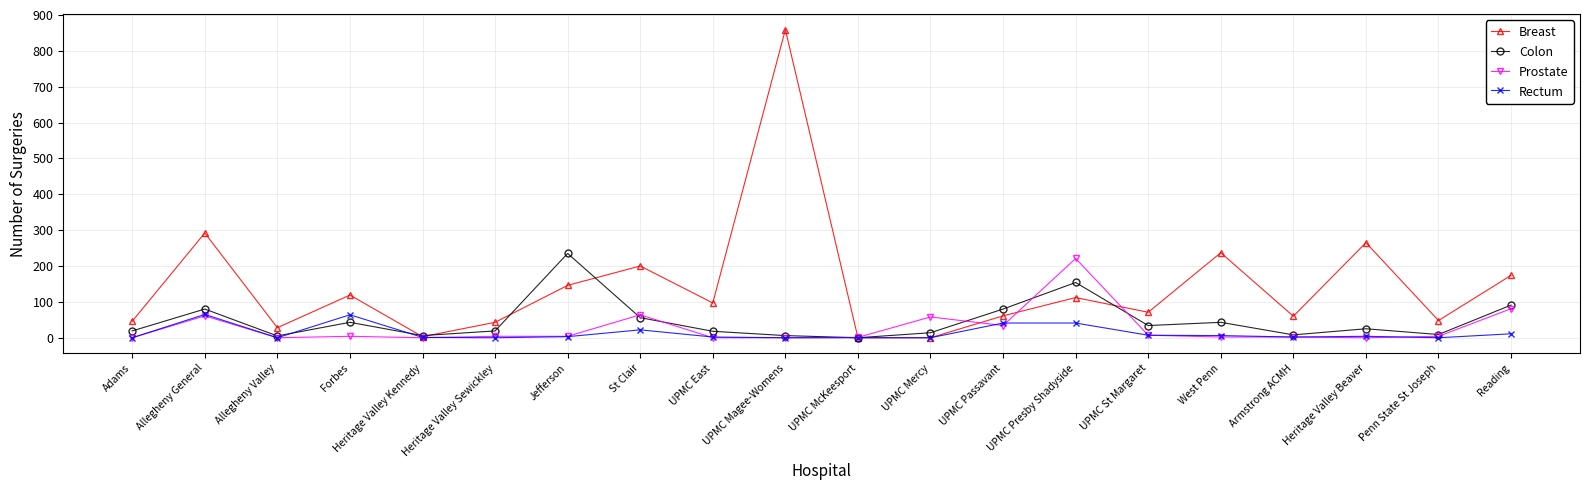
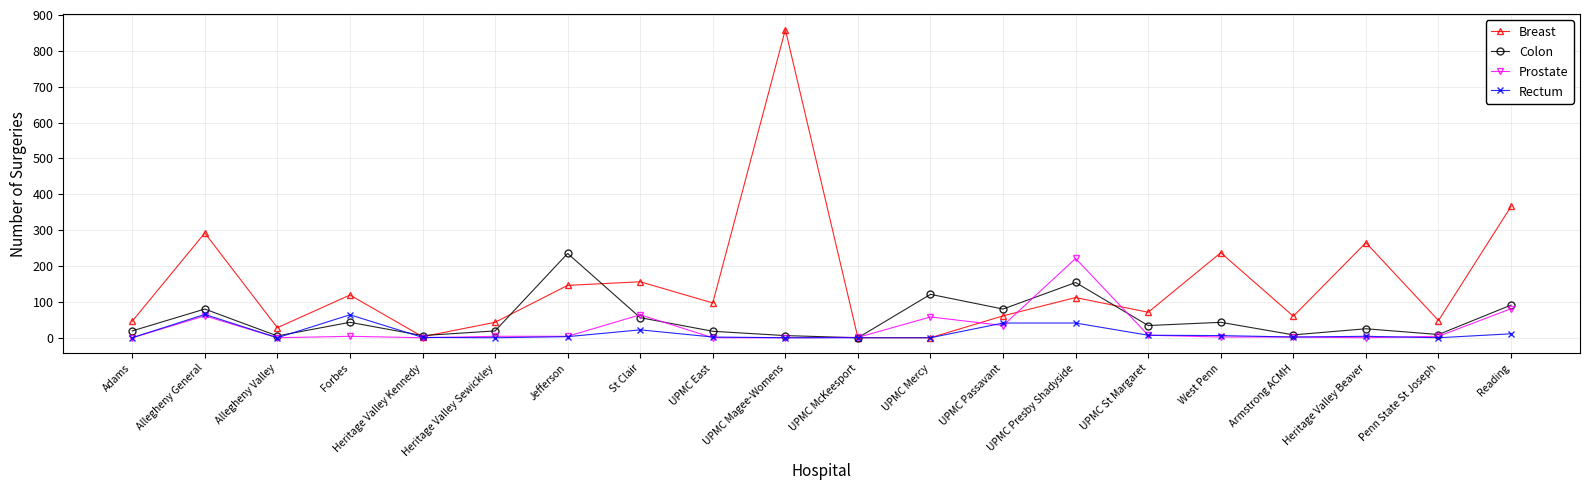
Breast, St Clair: 200 -> 160
Colon, UPMC Mercy: 10 -> 120
Breast, Reading: 170 -> 370
